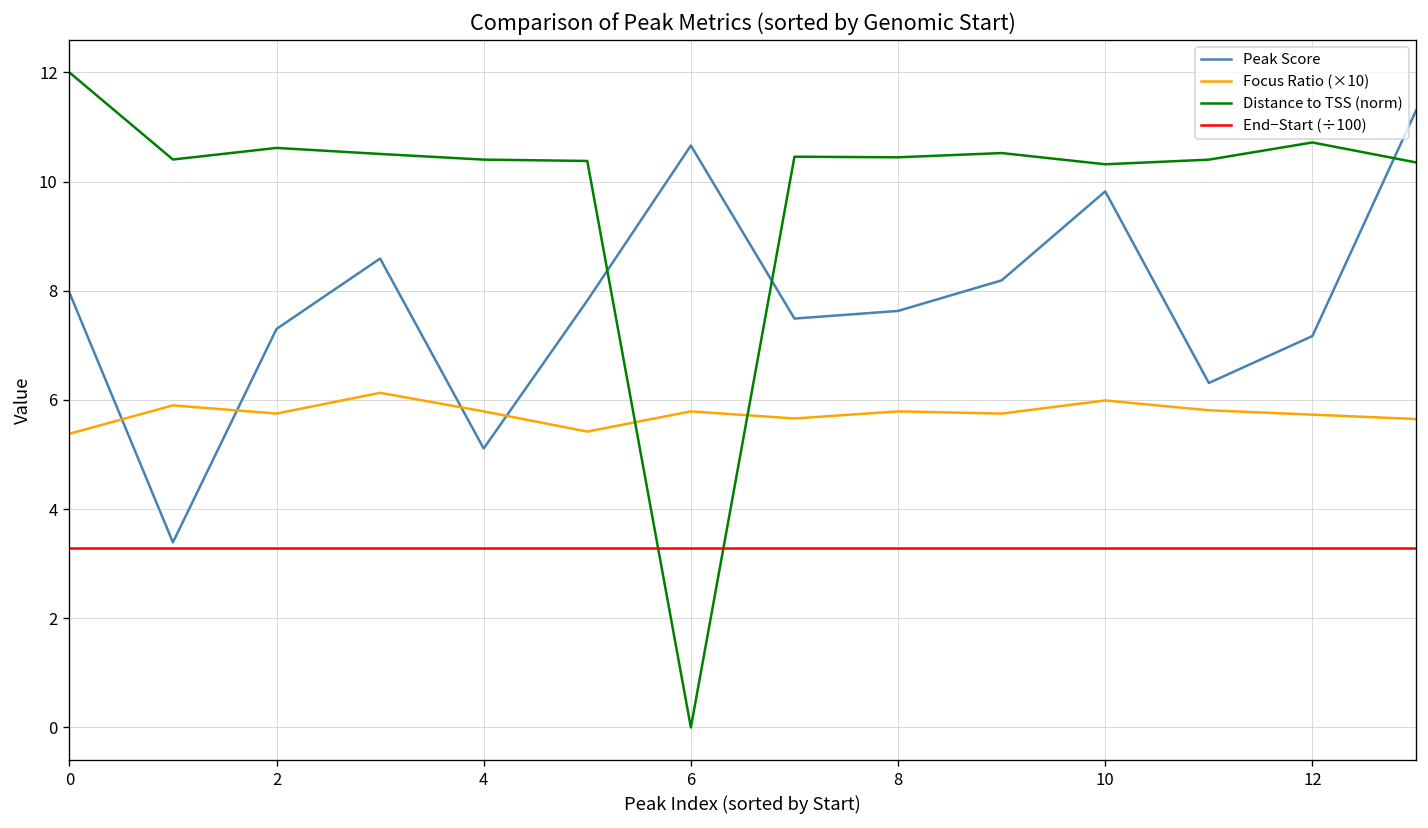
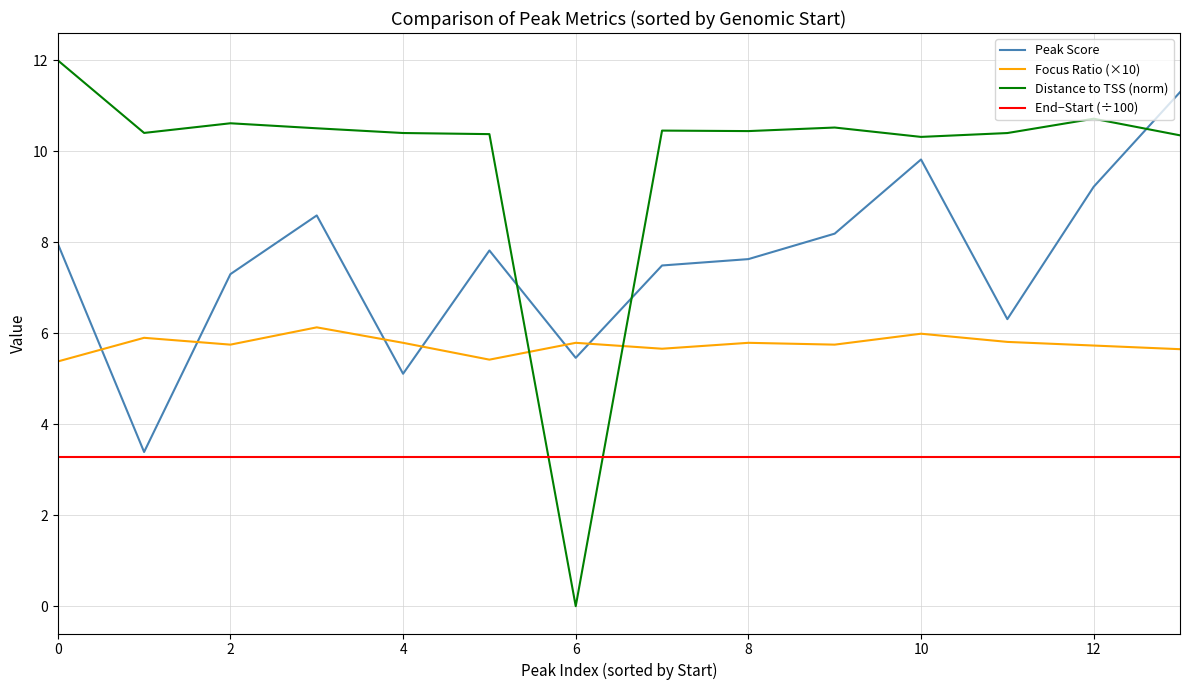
Peak Score, 6: 10.7 -> 5.5
Peak Score, 12: 7.2 -> 9.2
